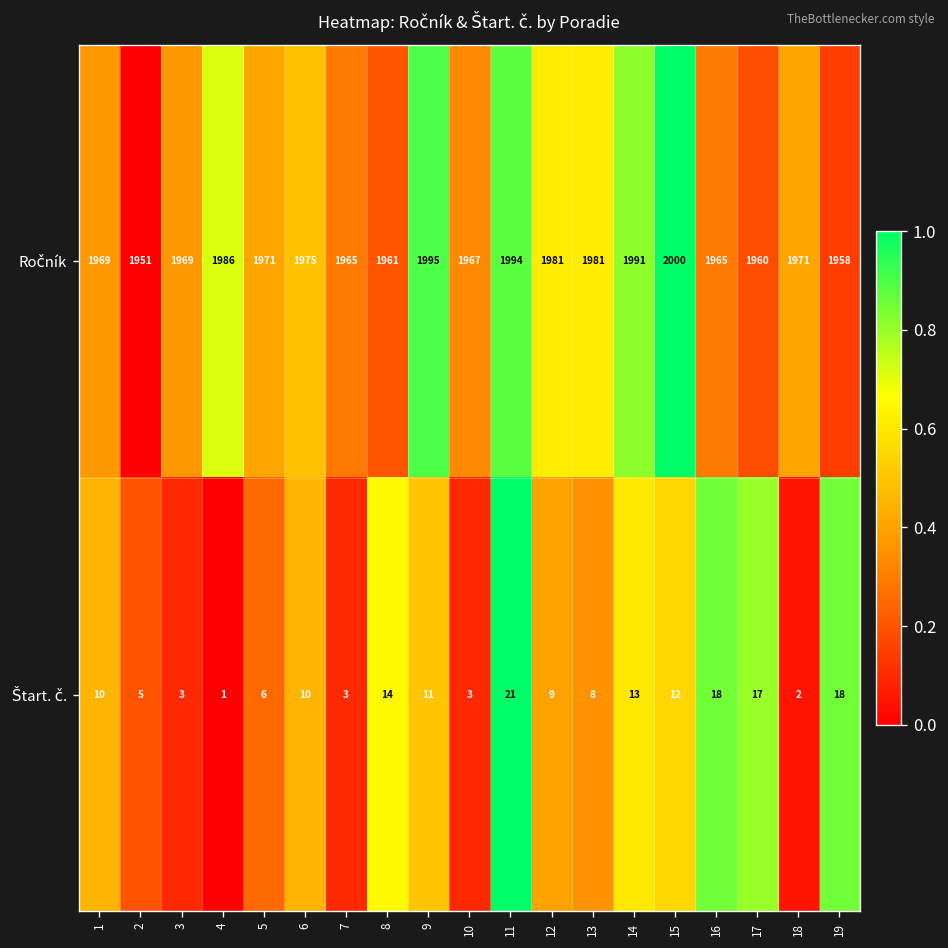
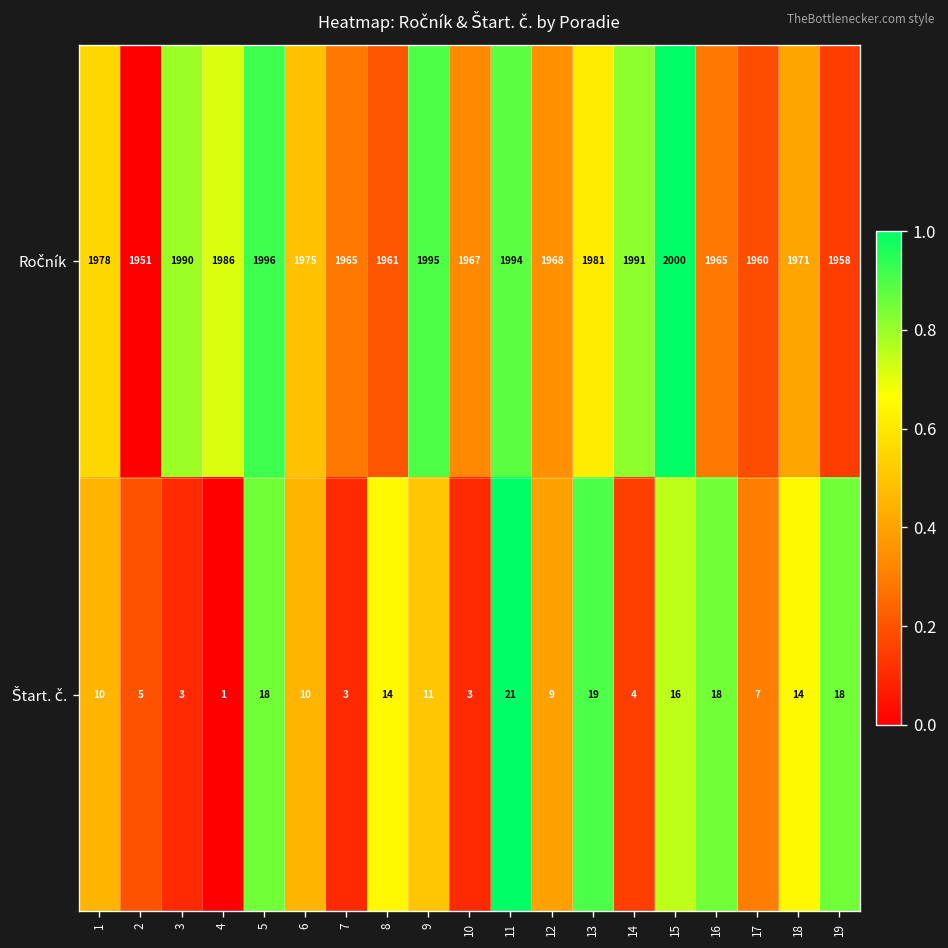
Ročník, 1: 1969 -> 1978
Ročník, 3: 1969 -> 1990
Ročník, 5: 1971 -> 1996
Ročník, 12: 1981 -> 1968
Štart. č., 5: 6 -> 18
Štart. č., 13: 8 -> 19
Štart. č., 14: 13 -> 4
Štart. č., 15: 12 -> 16
Štart. č., 17: 17 -> 7
Štart. č., 18: 2 -> 14
